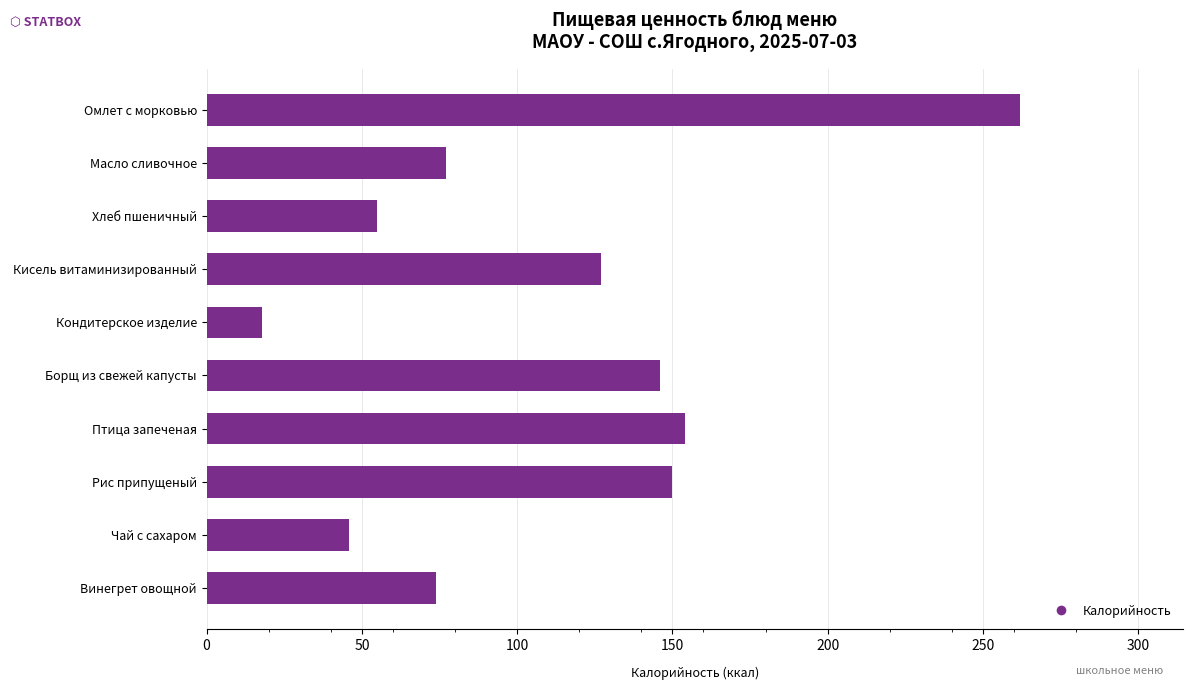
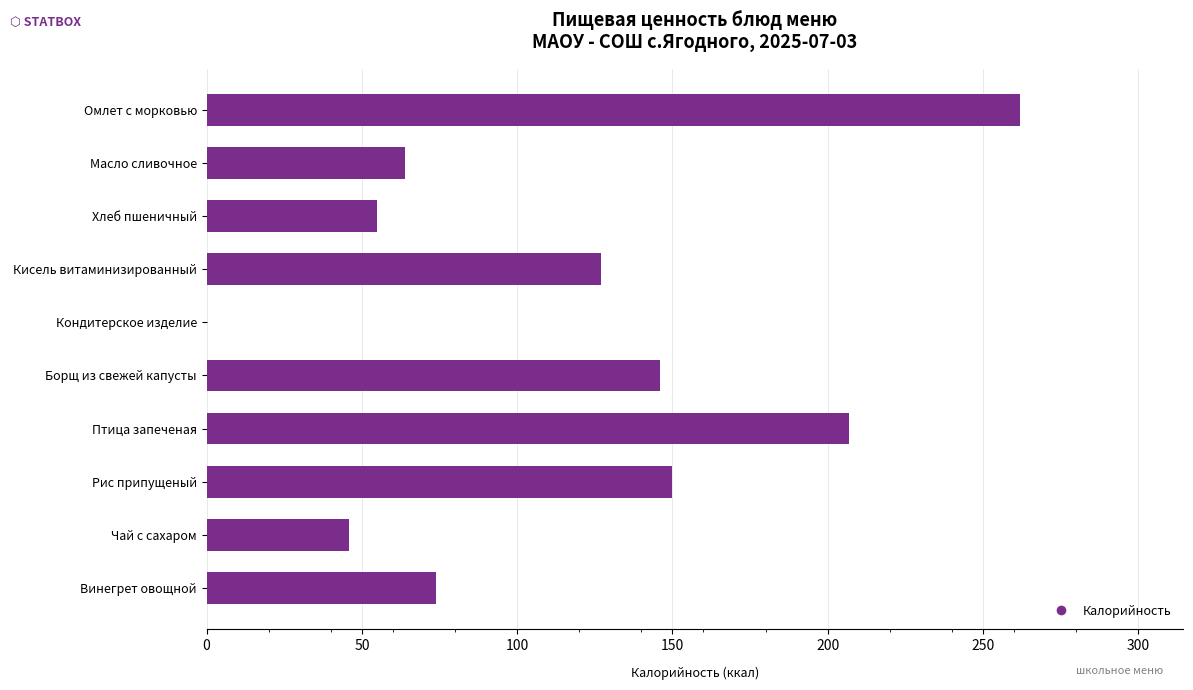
Масло сливочное: 77 -> 64
Кондитерское изделие: 18 -> 0
Птица запеченая: 154 -> 207
